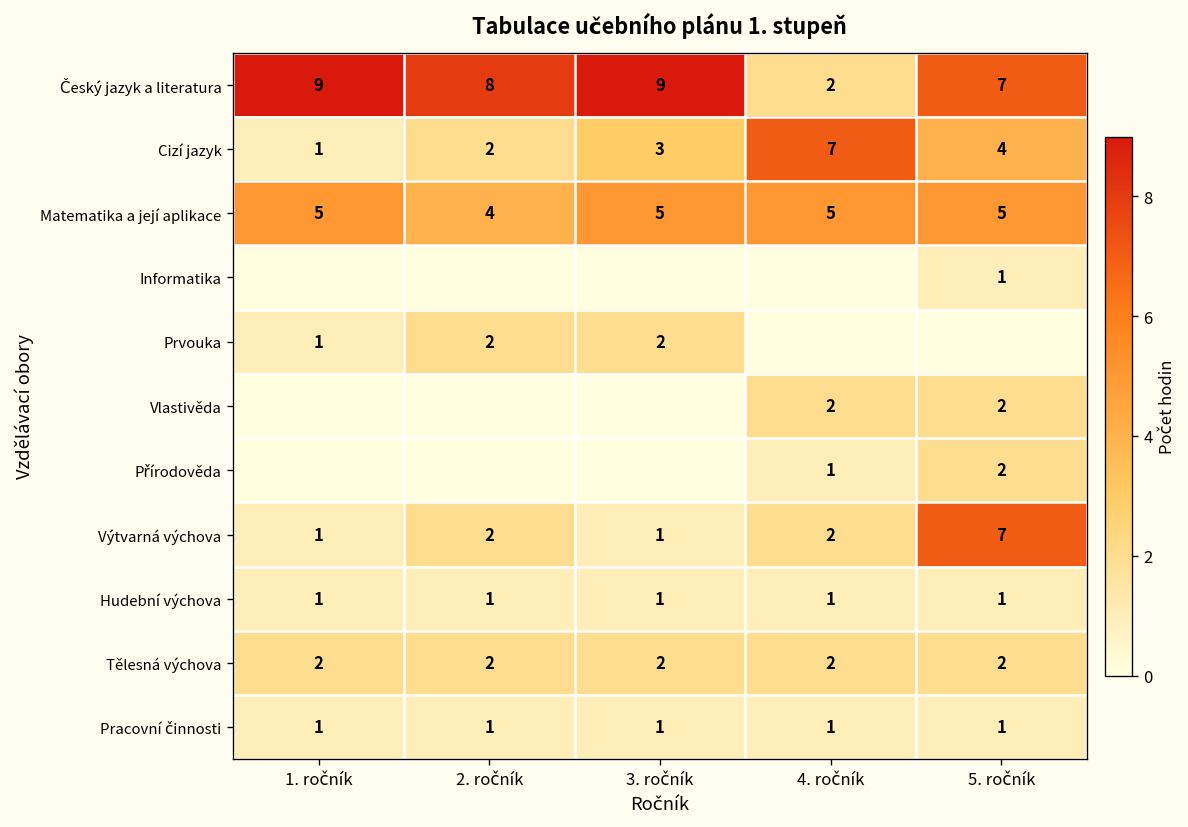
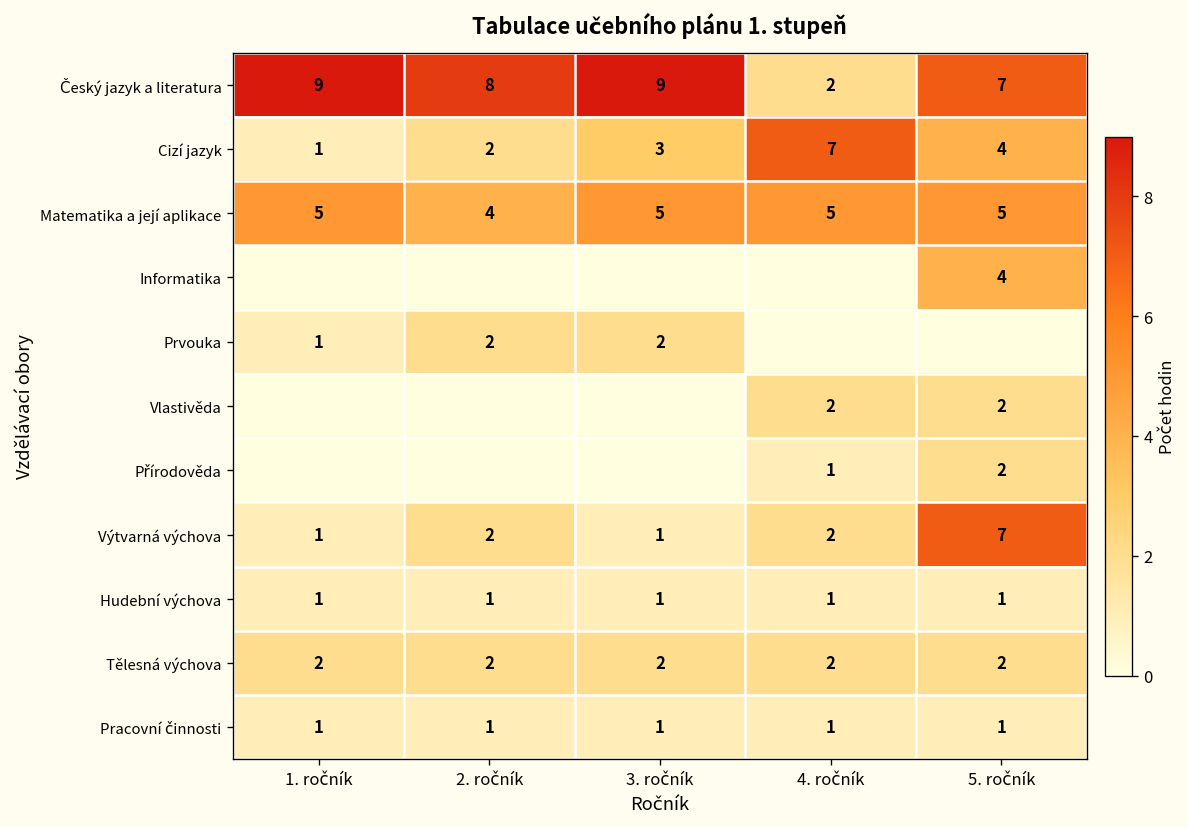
Informatika, 5. ročník: 1 -> 4
